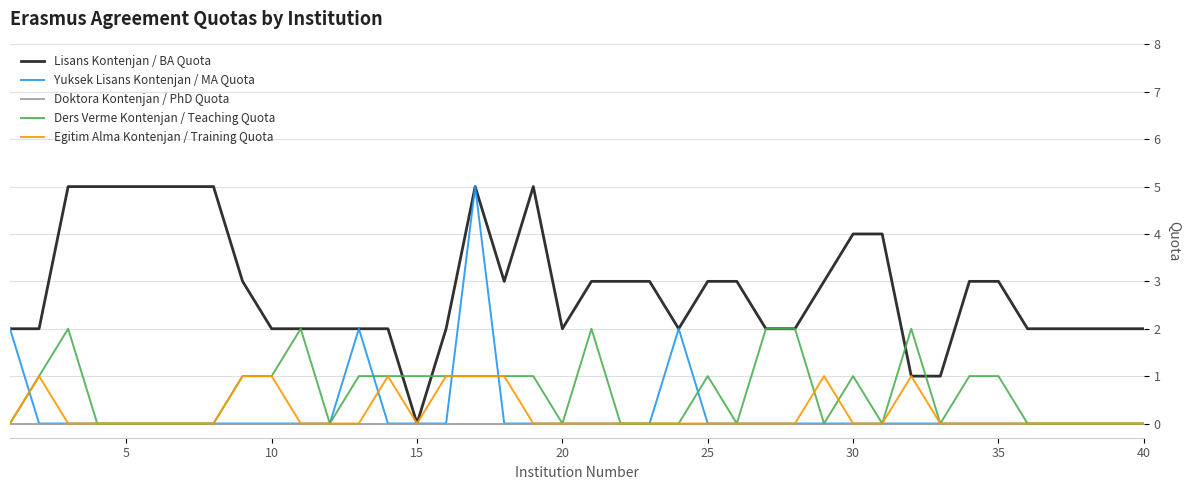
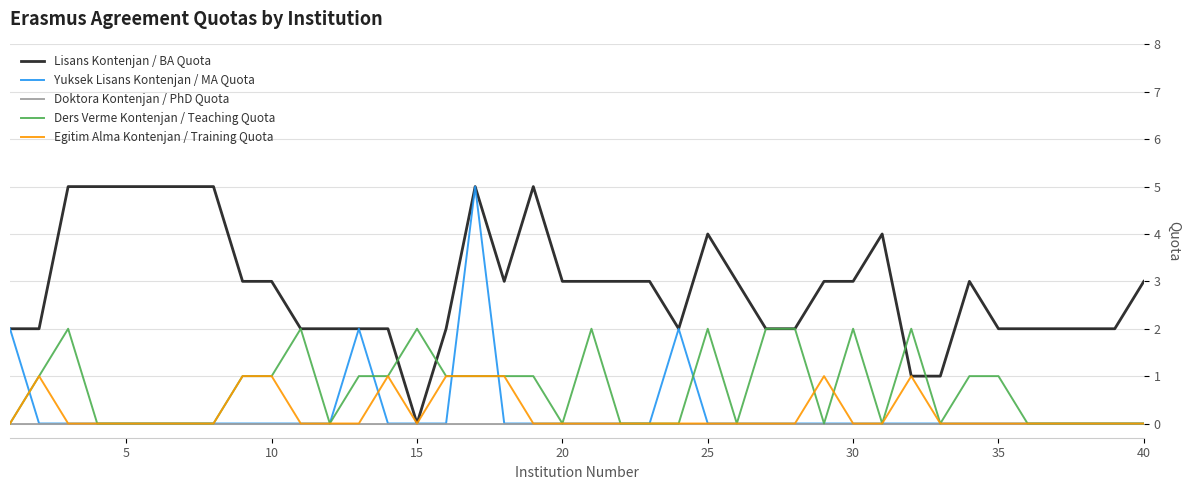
Lisans Kontenjan / BA Quota, 10: 2 -> 3
Ders Verme Kontenjan / Teaching Quota, 15: 1 -> 2
Lisans Kontenjan / BA Quota, 20: 2 -> 3
Lisans Kontenjan / BA Quota, 25: 3 -> 4
Ders Verme Kontenjan / Teaching Quota, 25: 1 -> 2
Lisans Kontenjan / BA Quota, 30: 4 -> 3
Ders Verme Kontenjan / Teaching Quota, 30: 1 -> 2
Lisans Kontenjan / BA Quota, 35: 3 -> 2
Lisans Kontenjan / BA Quota, 40: 2 -> 3
